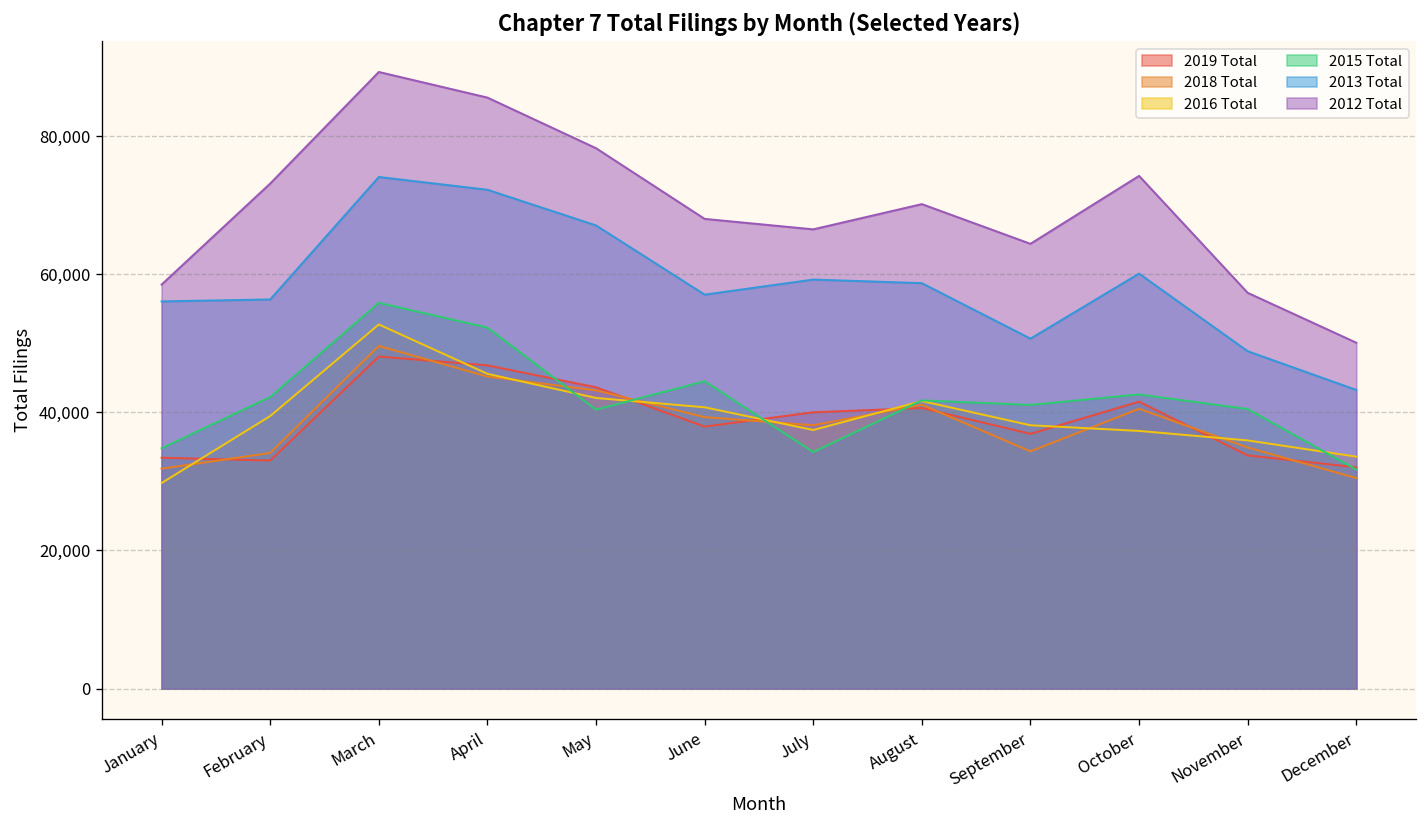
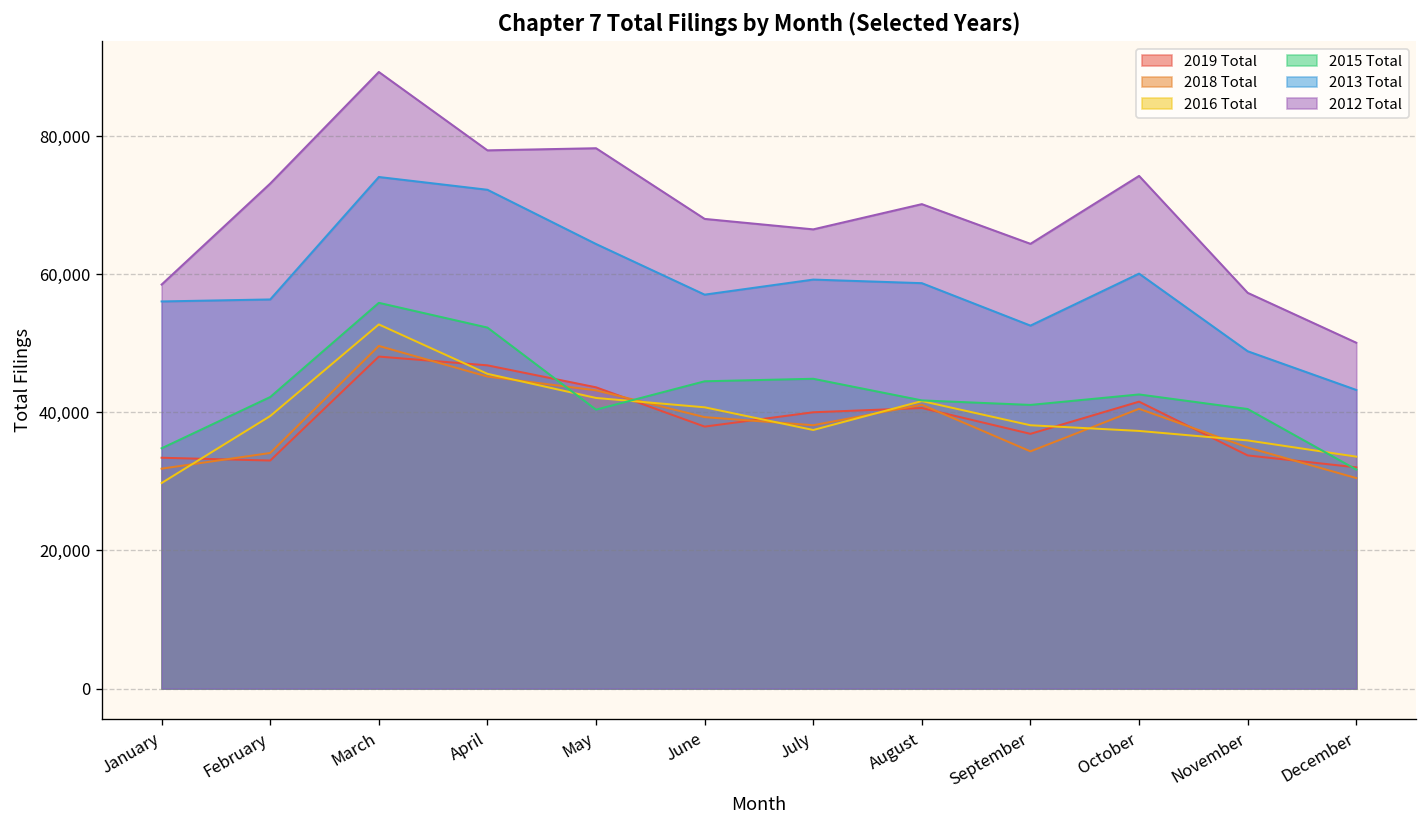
2012 Total, April: 86,000 -> 78,000
2013 Total, May: 67,000 -> 64,000
2015 Total, July: 34,000 -> 45,000
2013 Total, September: 51,000 -> 53,000
